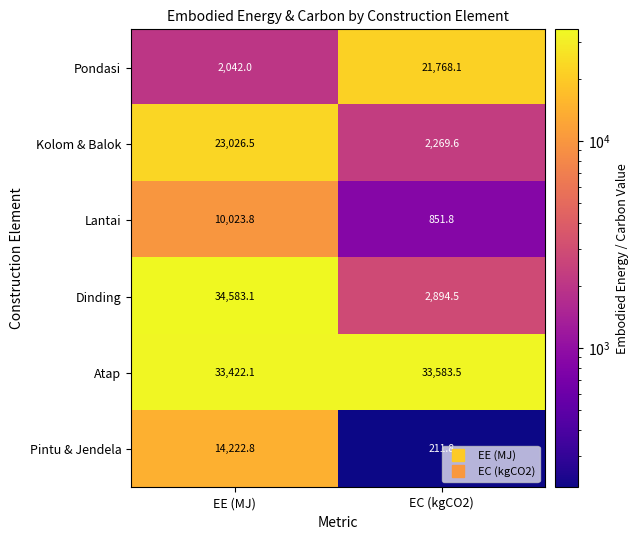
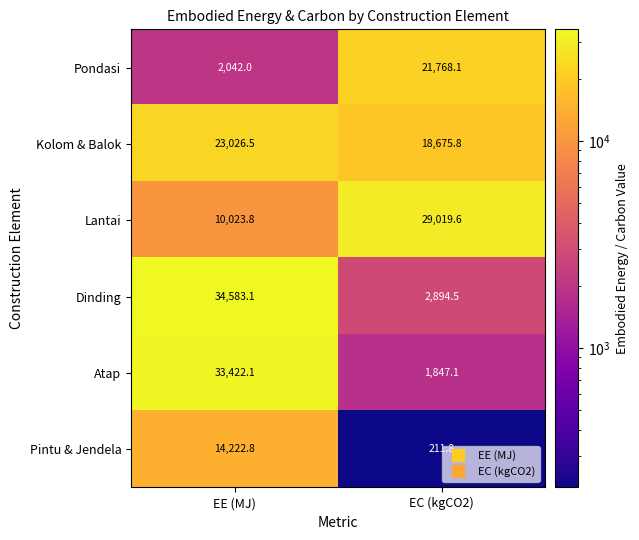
Kolom & Balok, EC (kgCO2): 2,269.6 -> 18,675.8
Lantai, EC (kgCO2): 851.8 -> 29,019.6
Atap, EC (kgCO2): 33,583.5 -> 1,847.1
